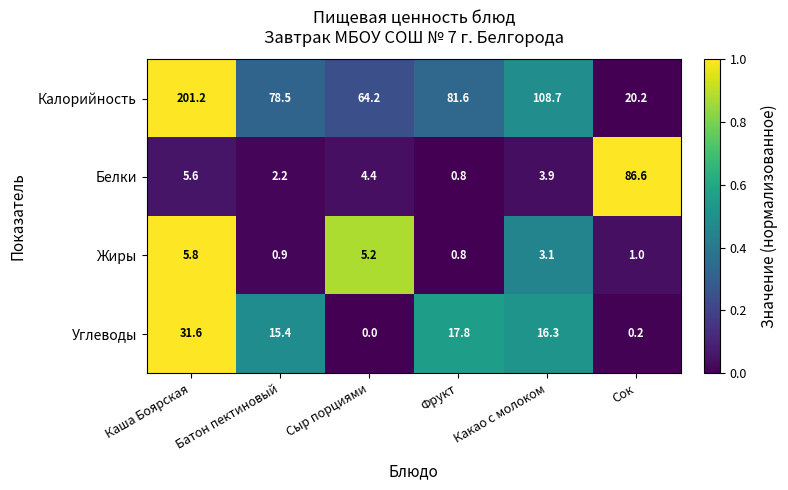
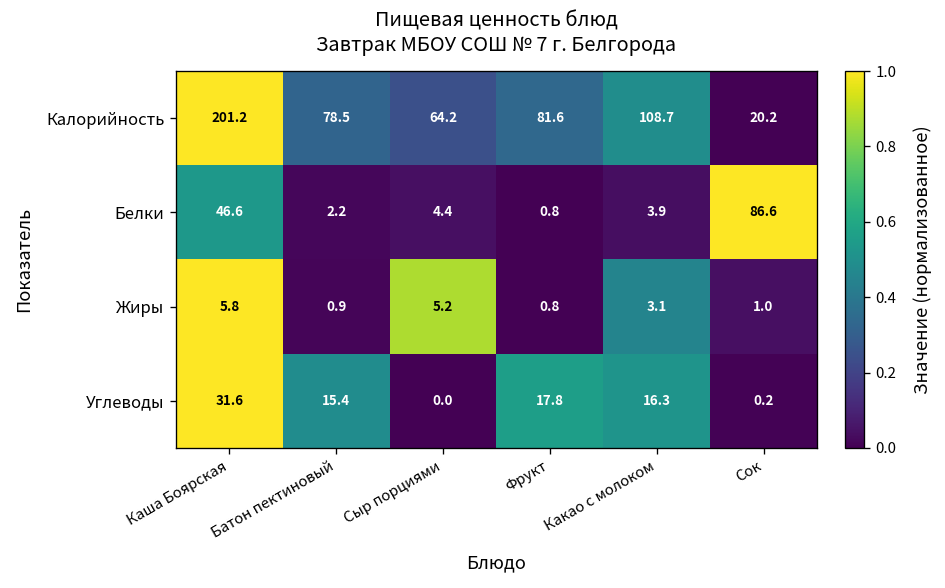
Белки, Каша Боярская: 5.6 -> 46.6
